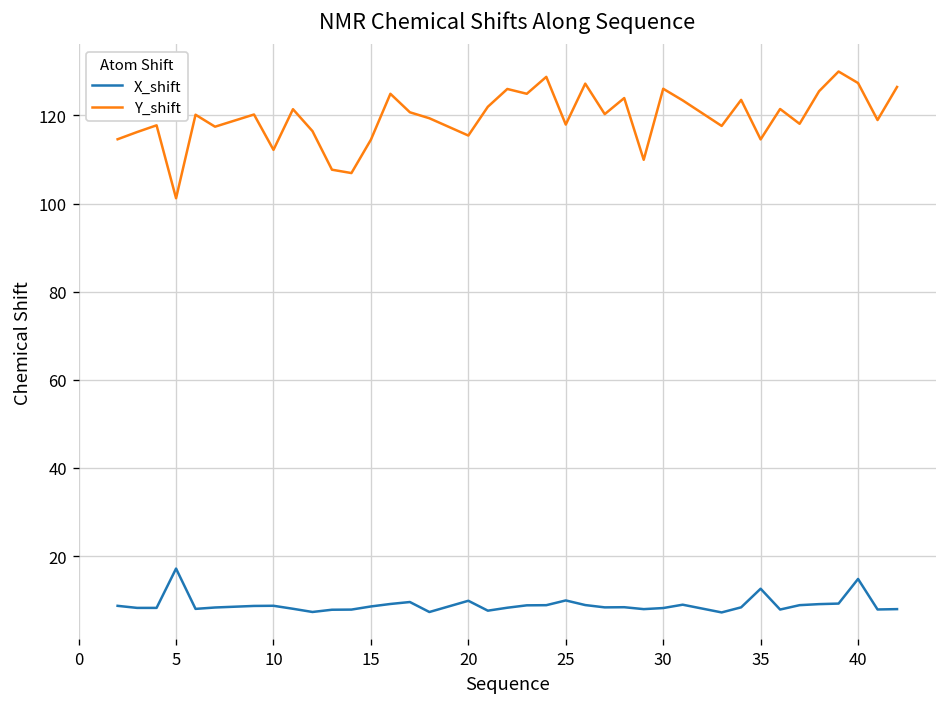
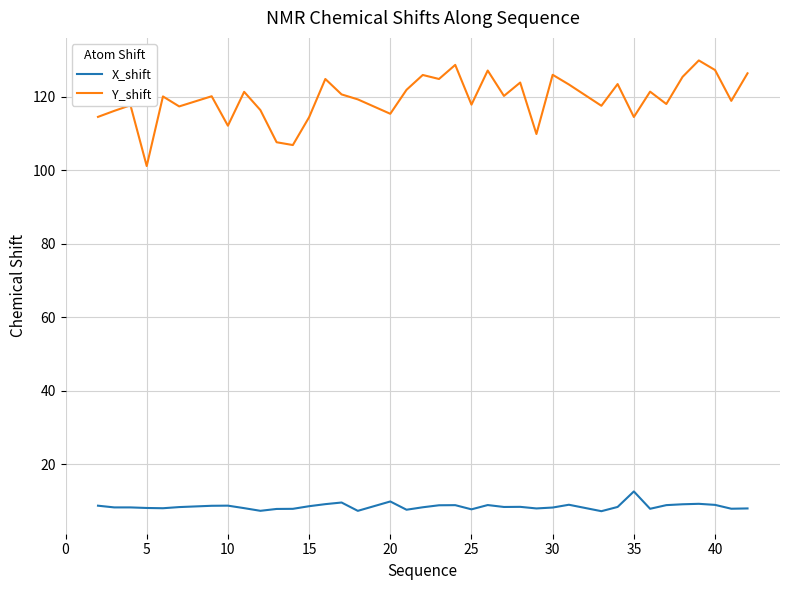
X_shift, 5: 17 -> 8
X_shift, 25: 10 -> 8
X_shift, 40: 15 -> 9
